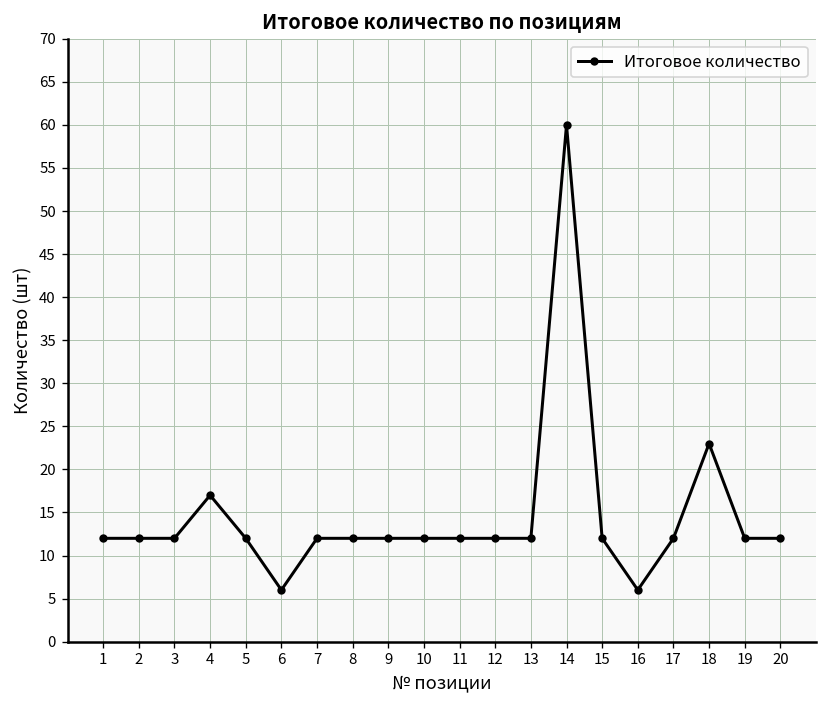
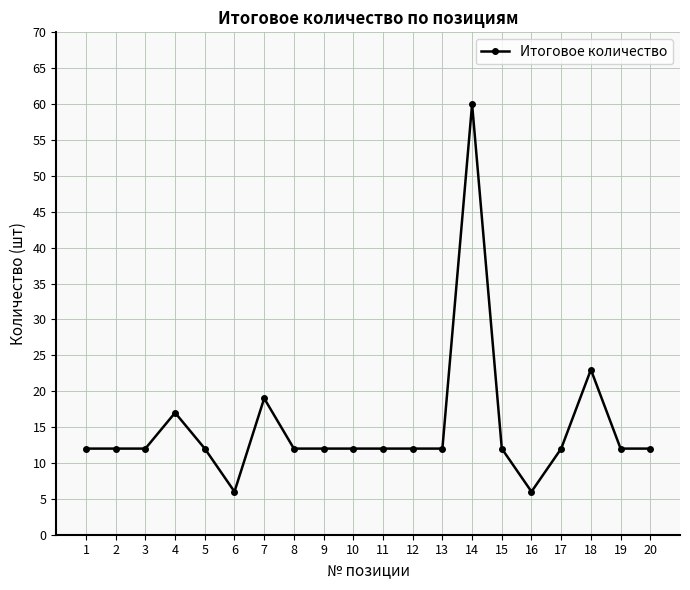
7: 12 -> 19
